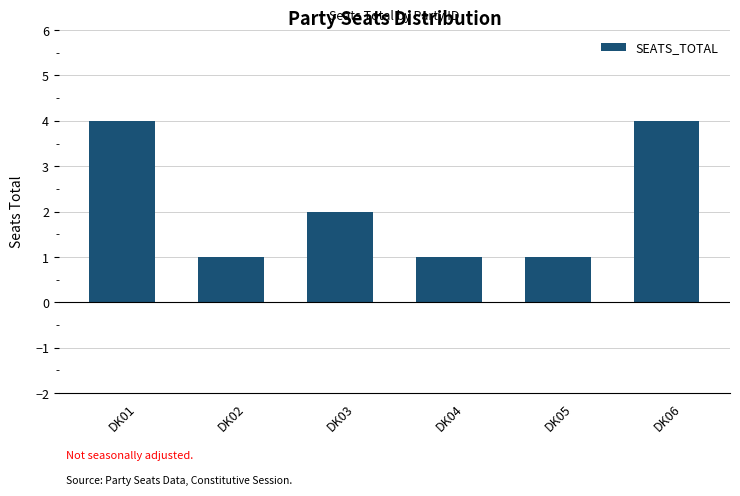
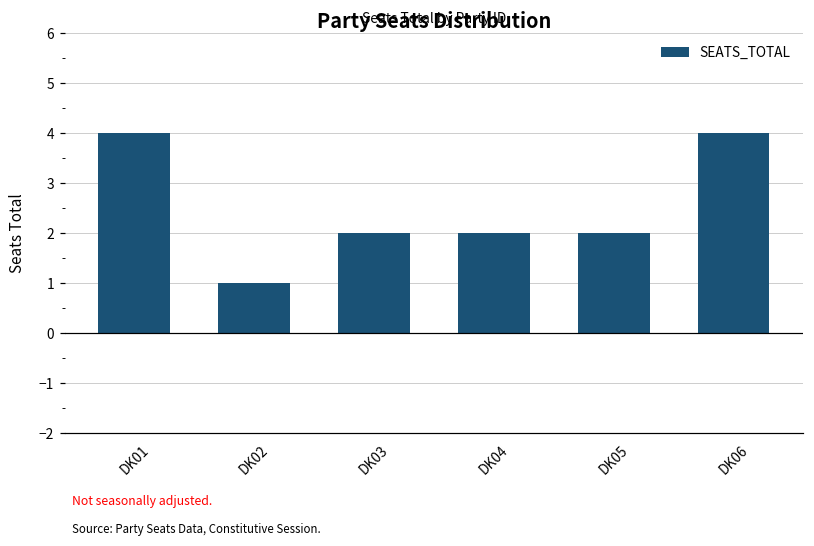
DK04: 1 -> 2
DK05: 1 -> 2
